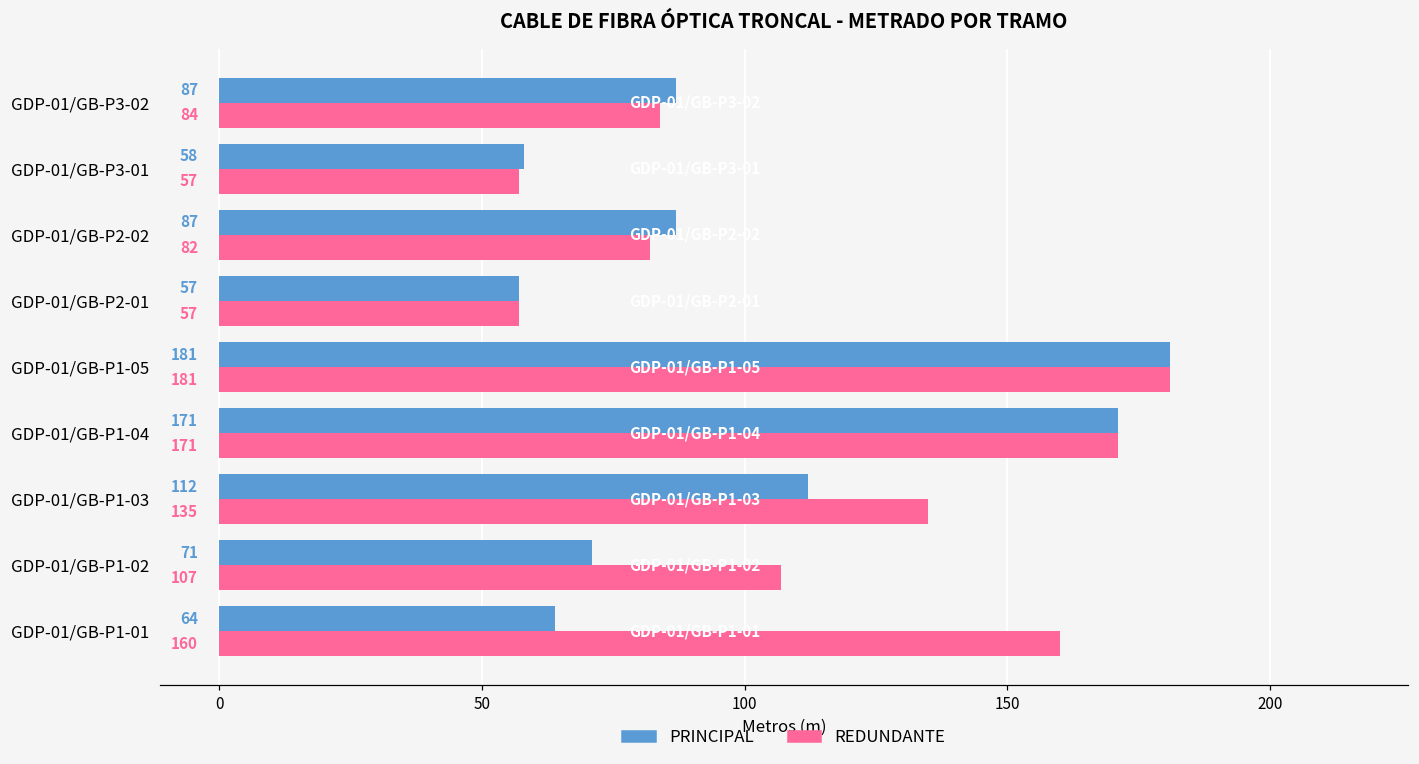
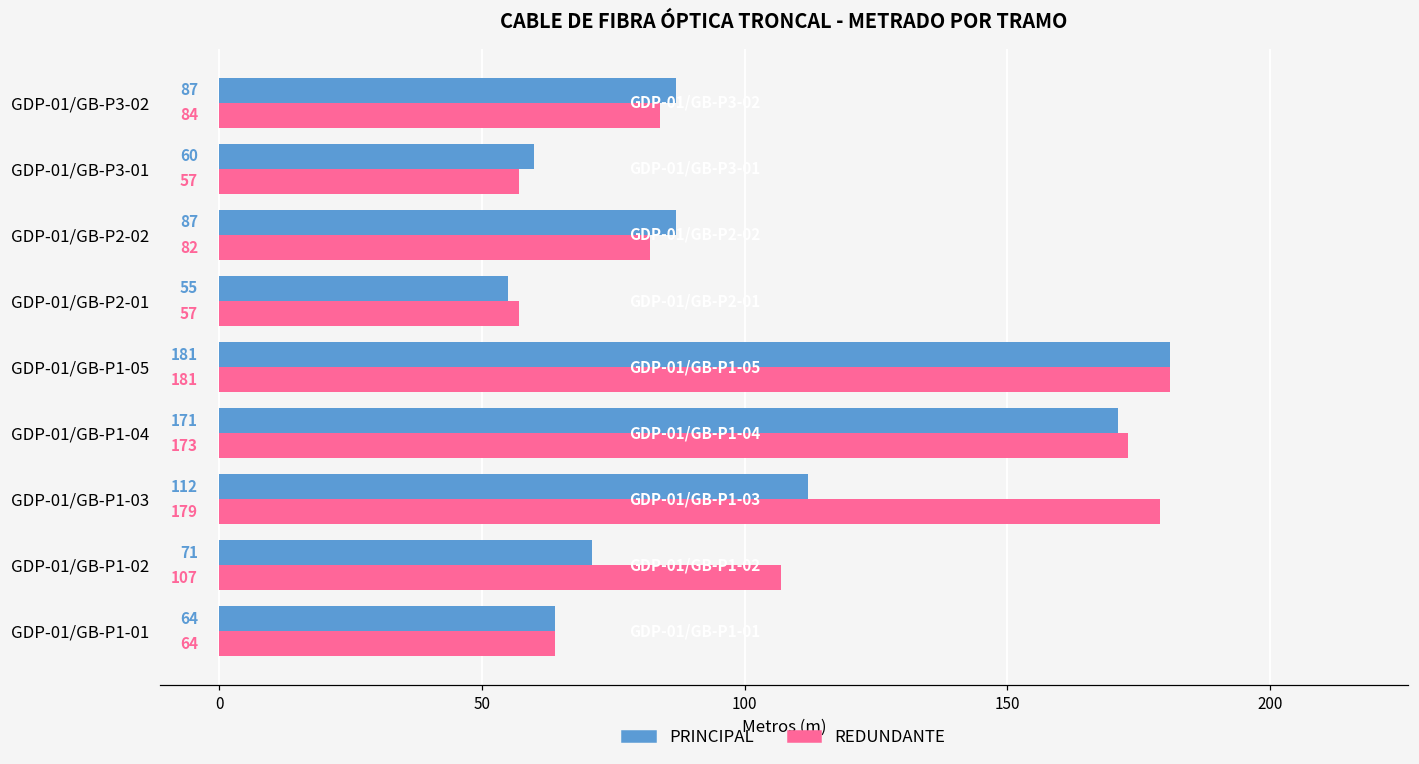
PRINCIPAL, GDP-01/GB-P3-01: 58 -> 60
PRINCIPAL, GDP-01/GB-P2-01: 57 -> 55
REDUNDANTE, GDP-01/GB-P1-04: 171 -> 173
REDUNDANTE, GDP-01/GB-P1-03: 135 -> 179
REDUNDANTE, GDP-01/GB-P1-01: 160 -> 64
